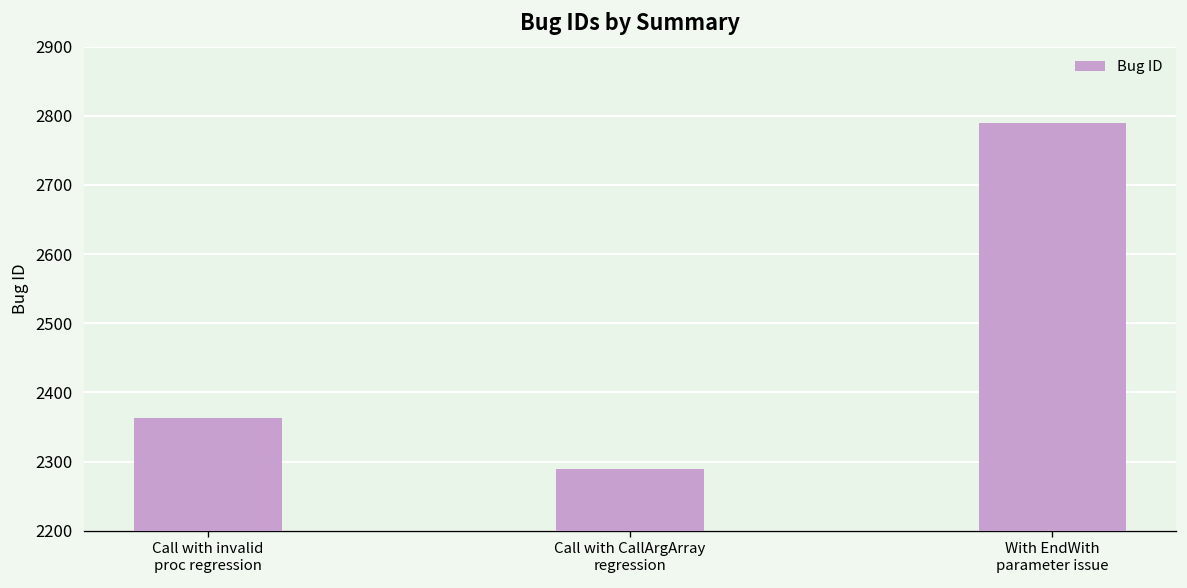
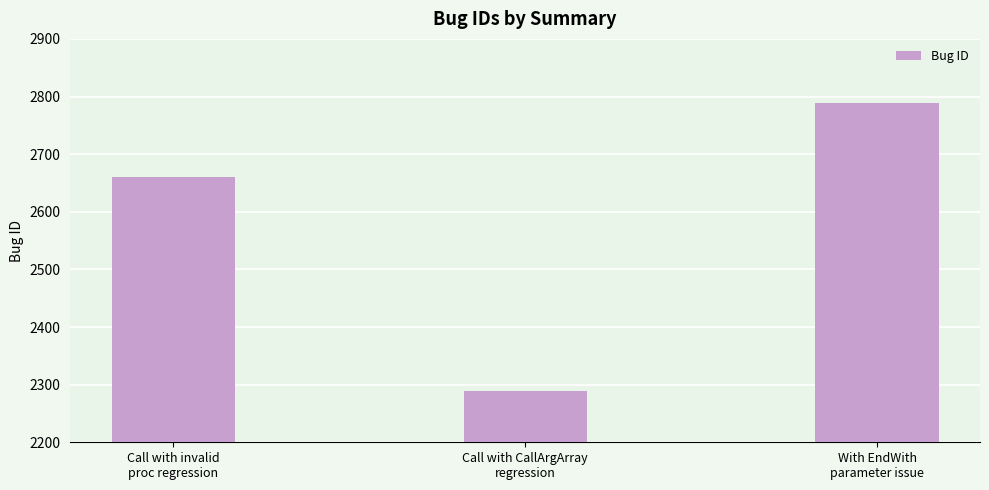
Call with invalid proc regression: 2360 -> 2660
